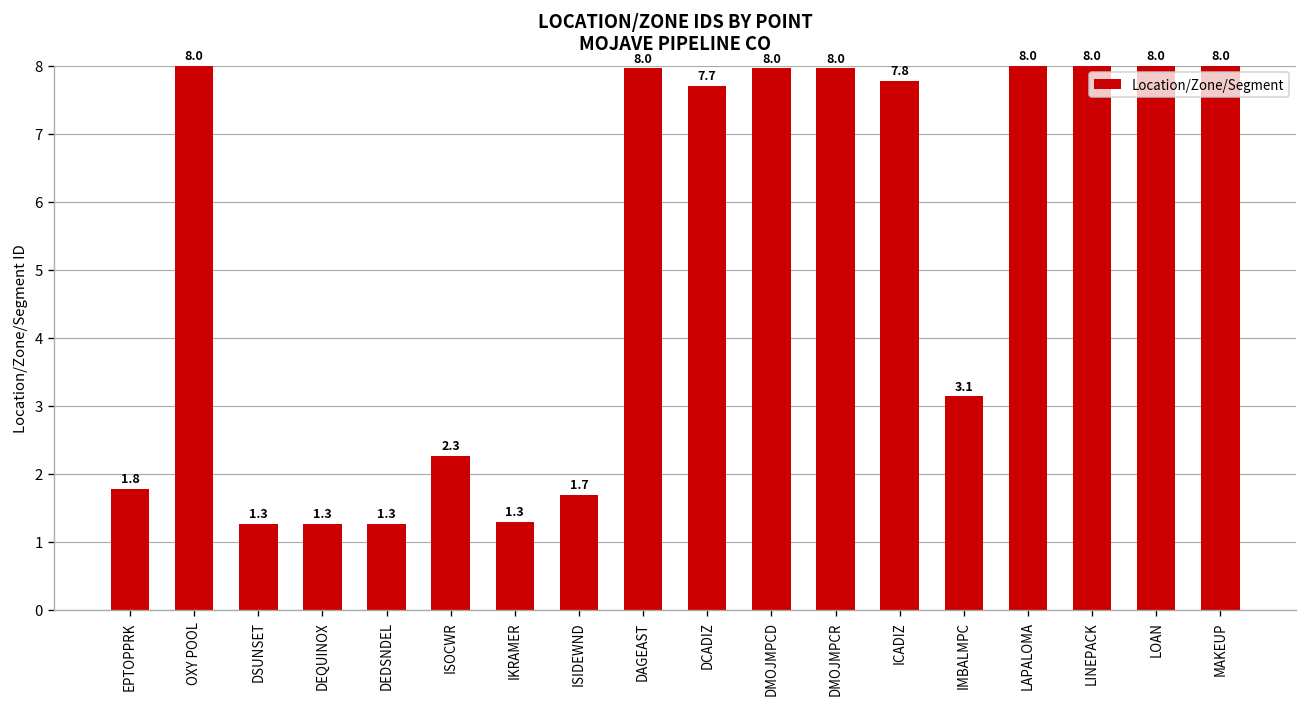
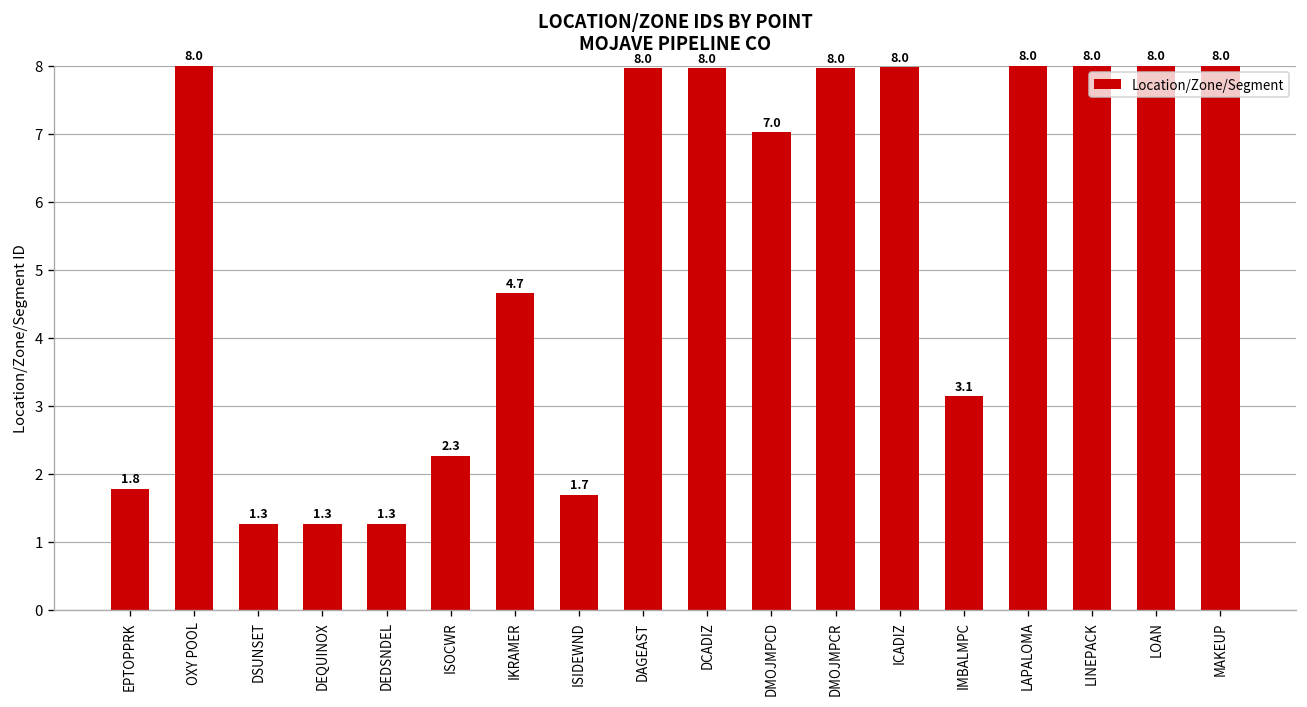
IKRAMER: 1.3 -> 4.7
DCADIZ: 7.7 -> 8.0
DMOJMPCD: 8.0 -> 7.0
ICADIZ: 7.8 -> 8.0
